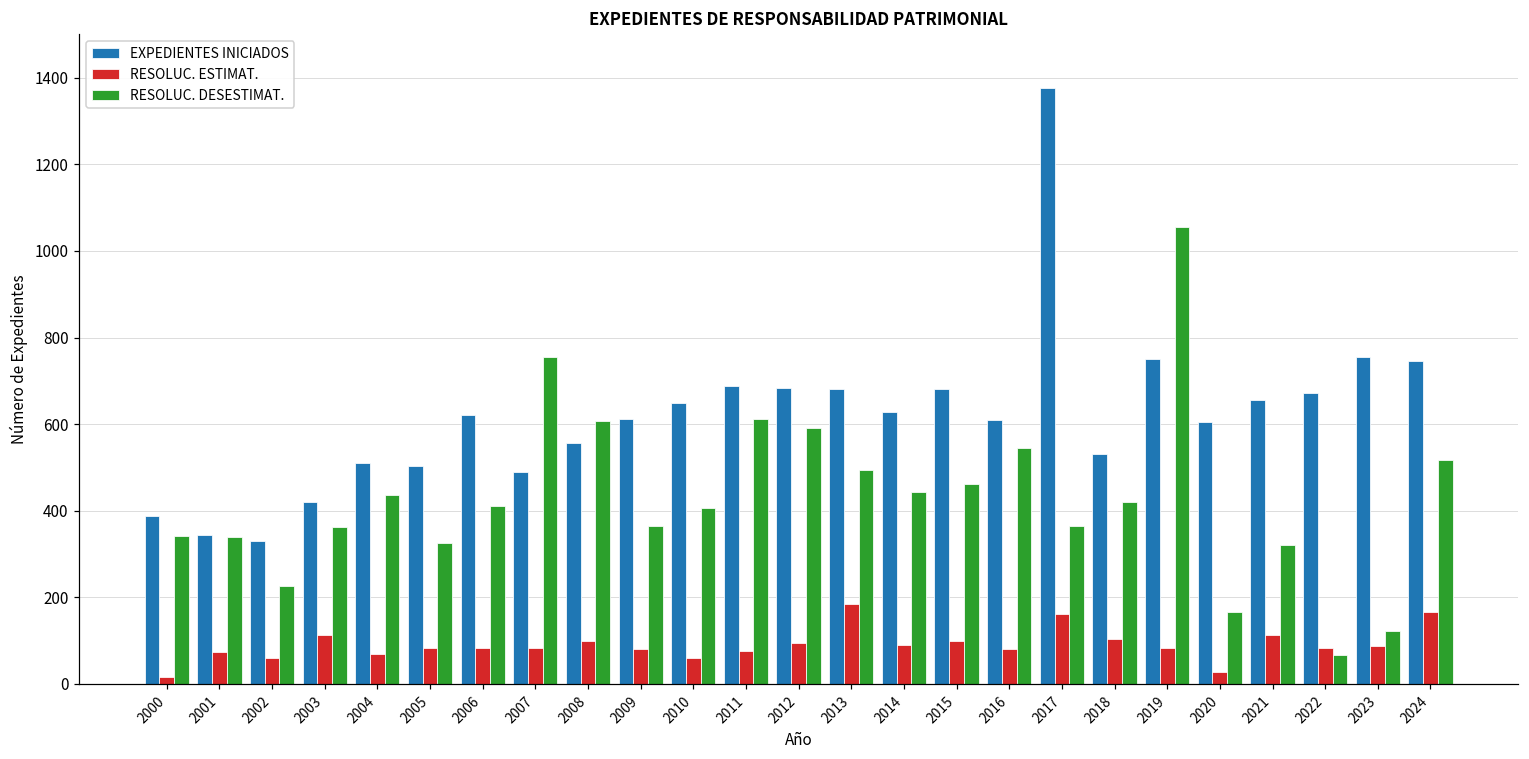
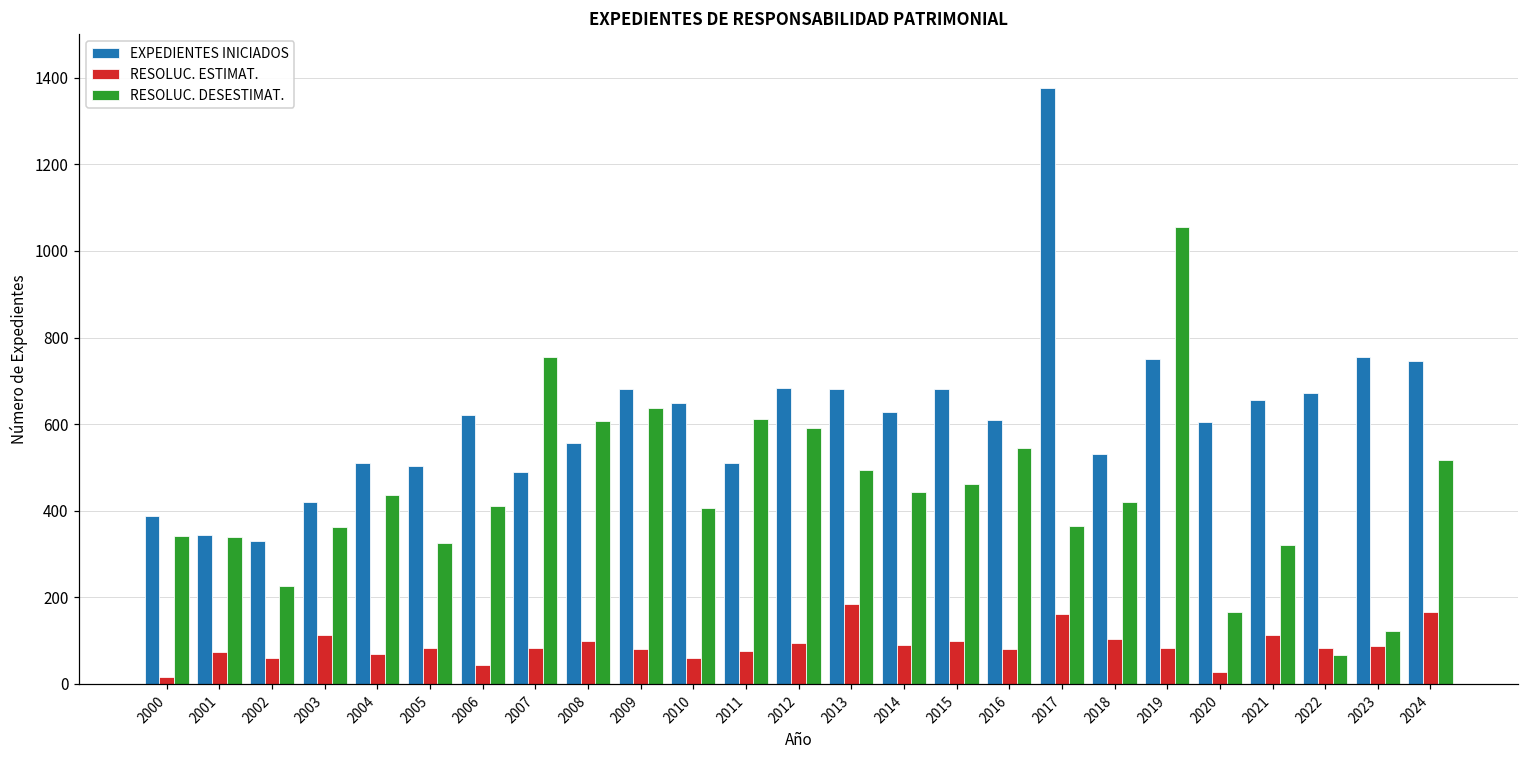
RESOLUC. ESTIMAT., 2006: 80 -> 40
EXPEDIENTES INICIADOS, 2009: 610 -> 680
RESOLUC. DESESTIMAT., 2009: 360 -> 640
EXPEDIENTES INICIADOS, 2011: 690 -> 510
